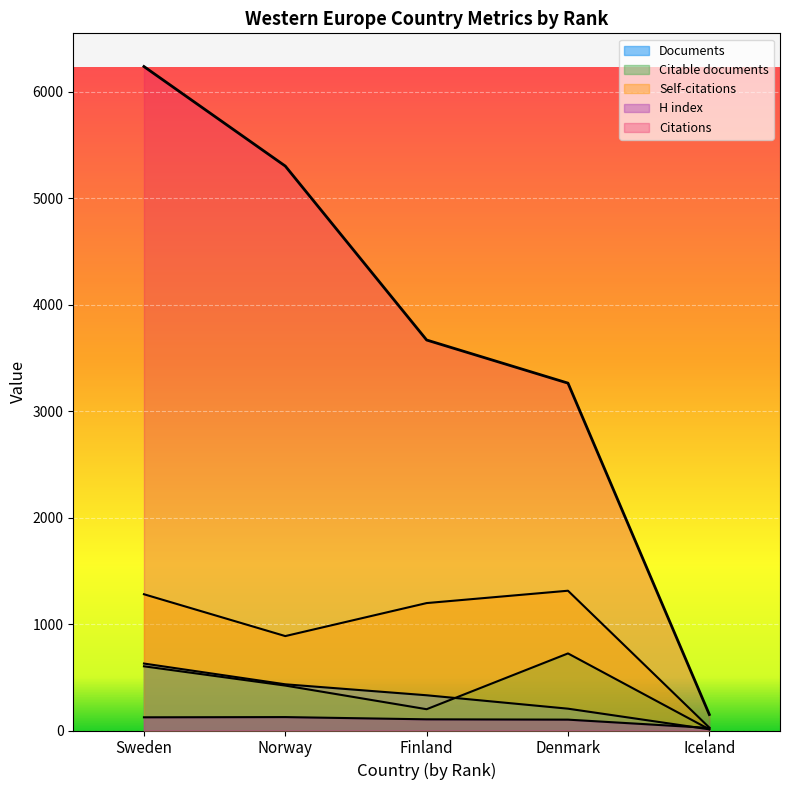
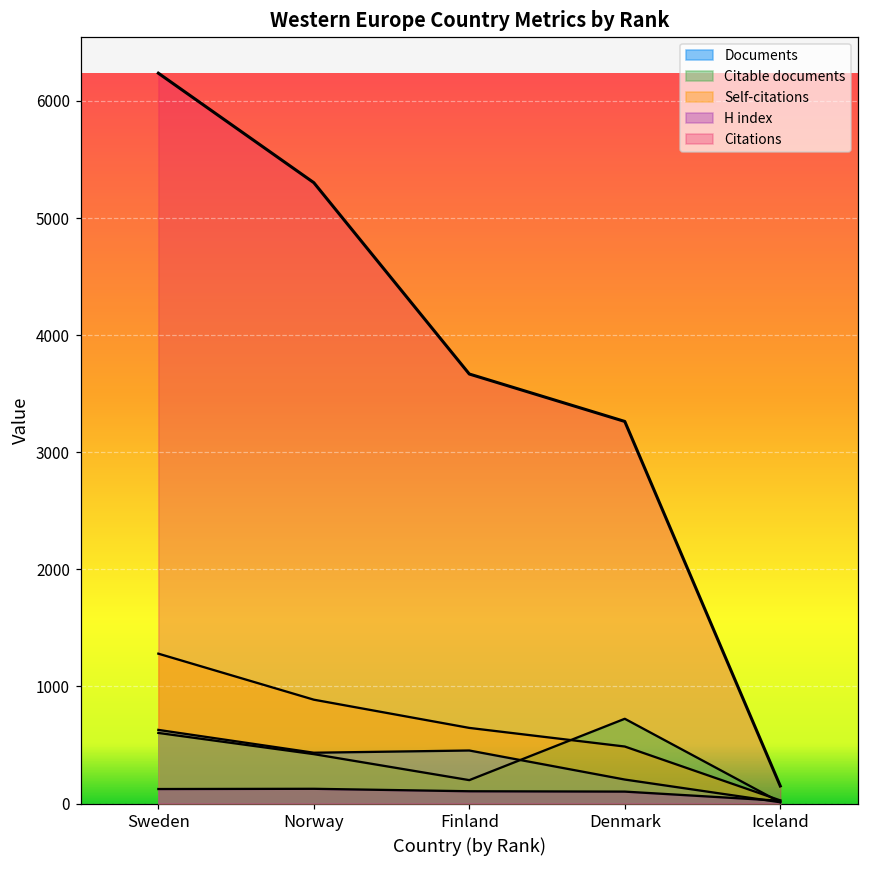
Documents, Finland: 330 -> 450
Self-citations, Finland: 1200 -> 650
Self-citations, Denmark: 1310 -> 490
